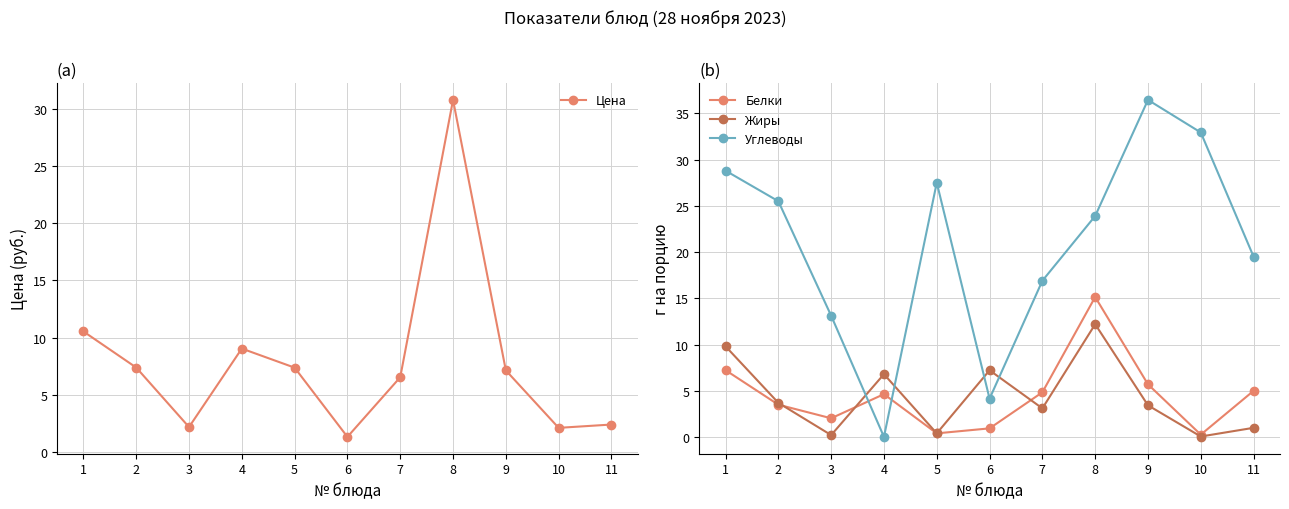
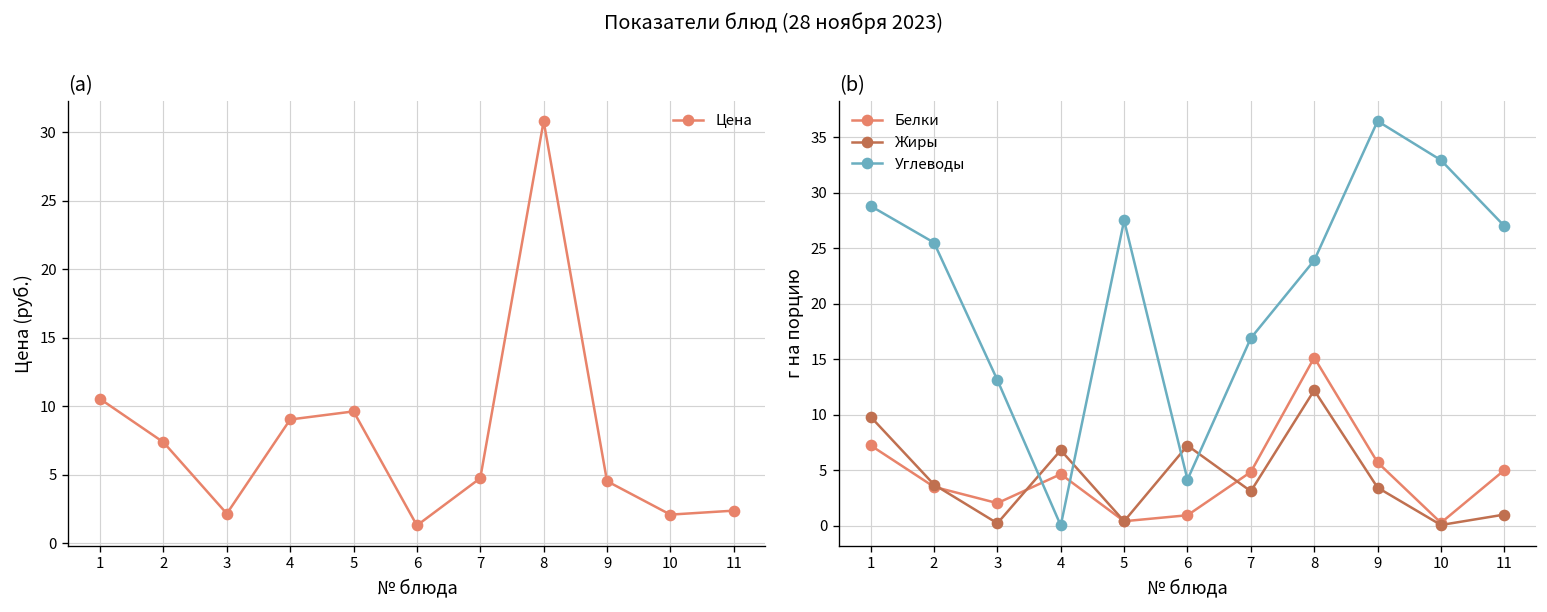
(a), 5: 7.4 -> 9.6
(a), 7: 6.5 -> 4.8
(a), 9: 7.1 -> 4.5
(b), Углеводы, 11: 20 -> 27
